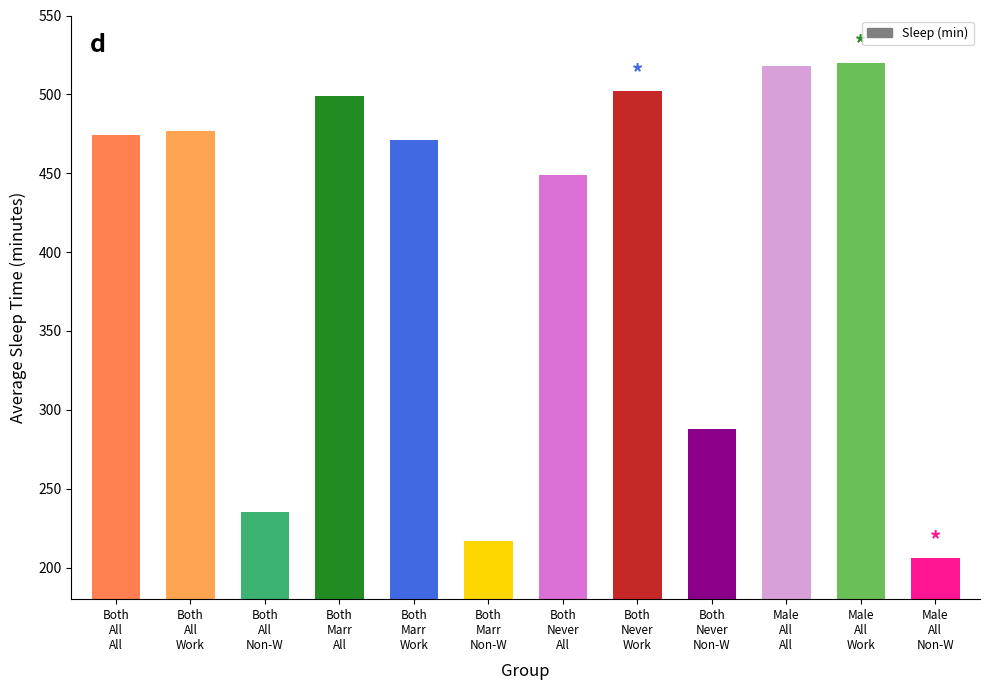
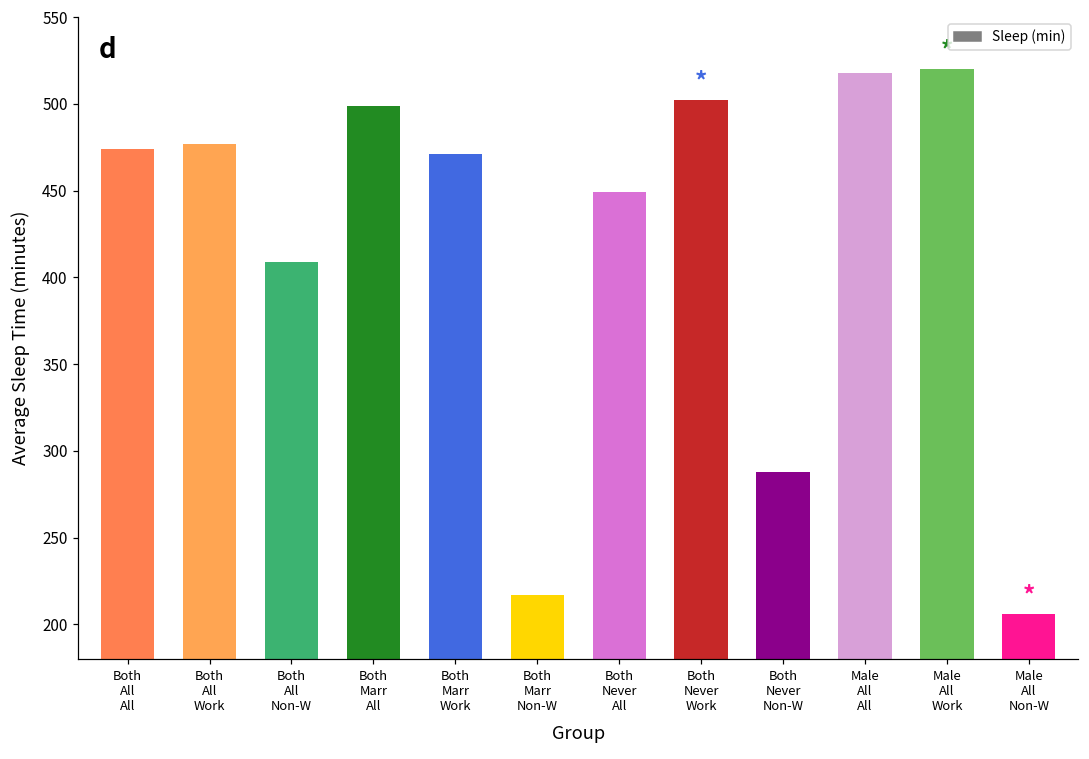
Both All Non-W: 235 -> 409
